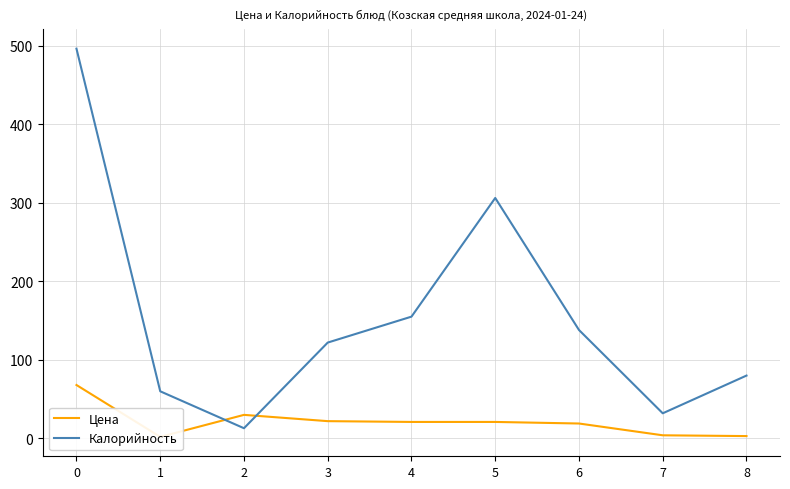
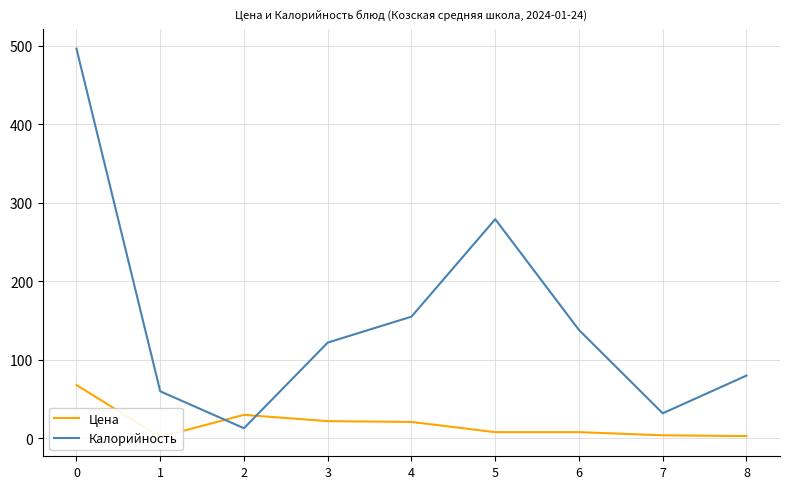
Цена, 5: 20 -> 10
Калорийность, 5: 310 -> 280
Цена, 6: 20 -> 10
